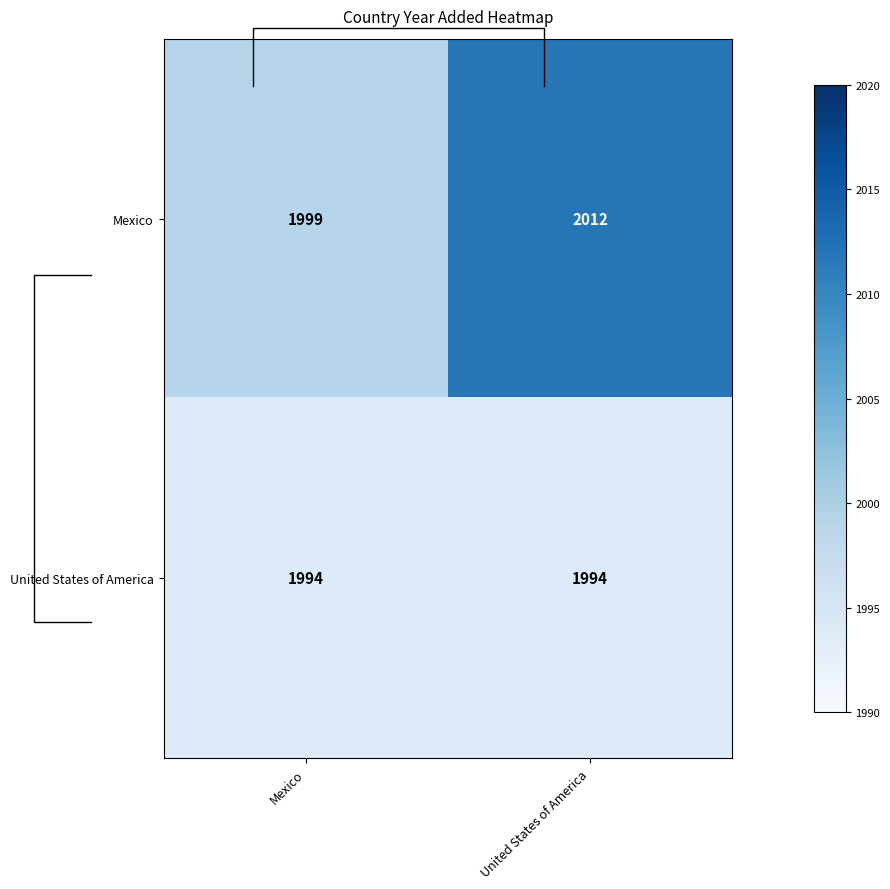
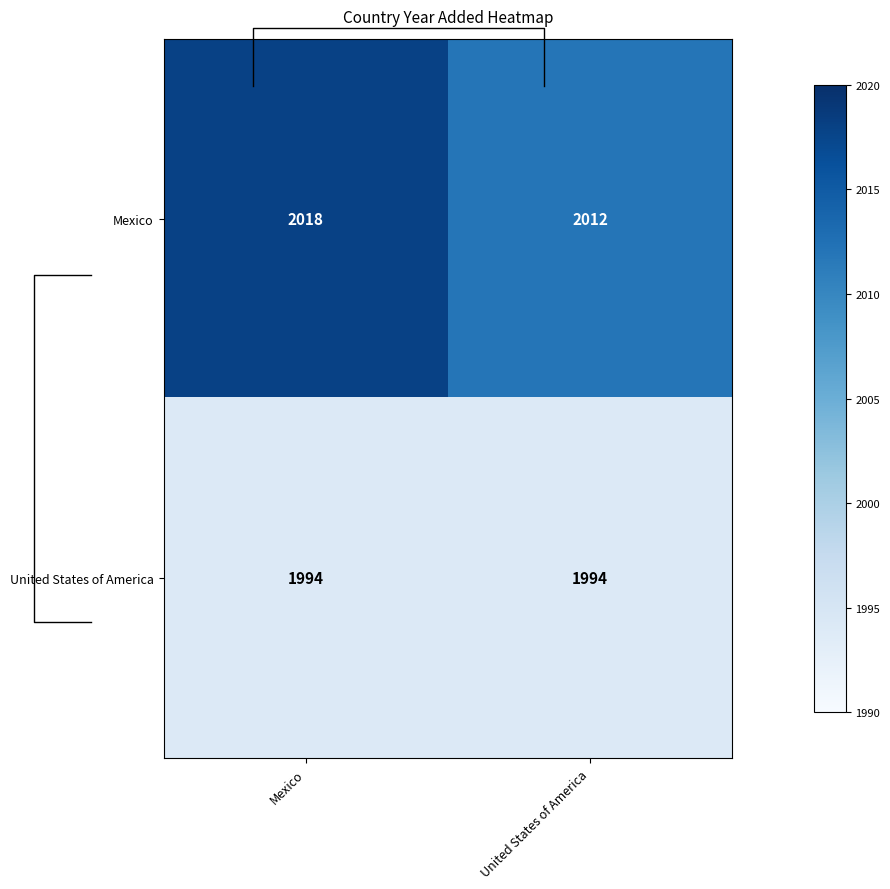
Country Year Added Heatmap, Mexico, Mexico: 1999 -> 2018
